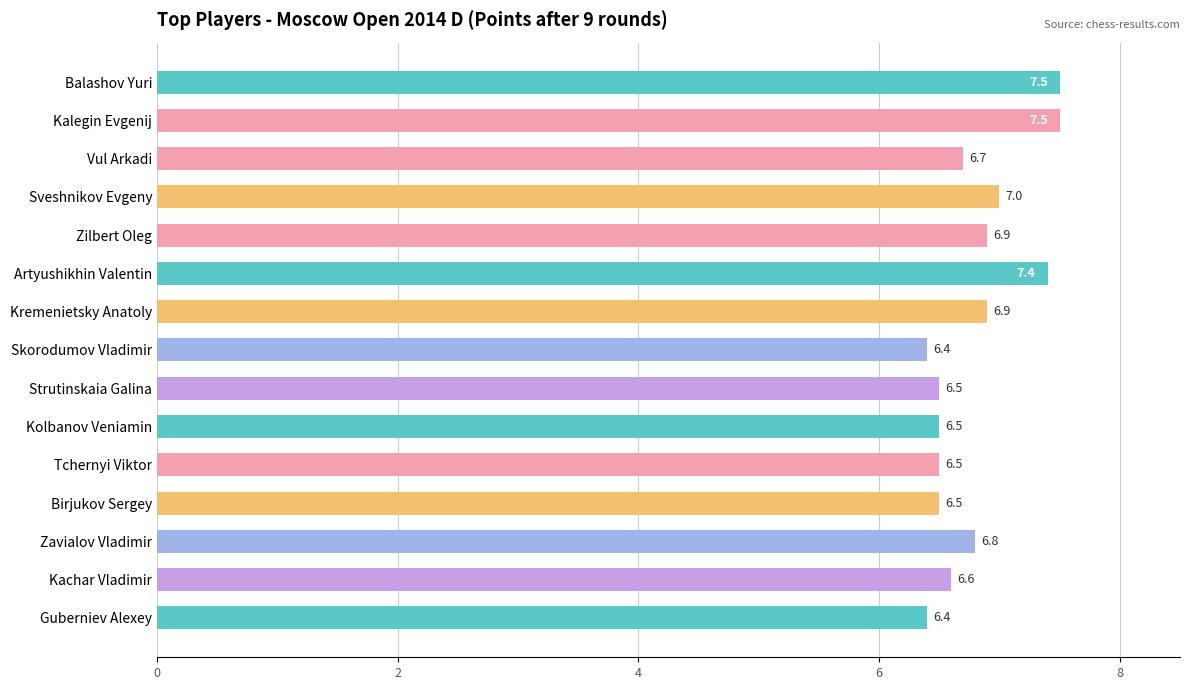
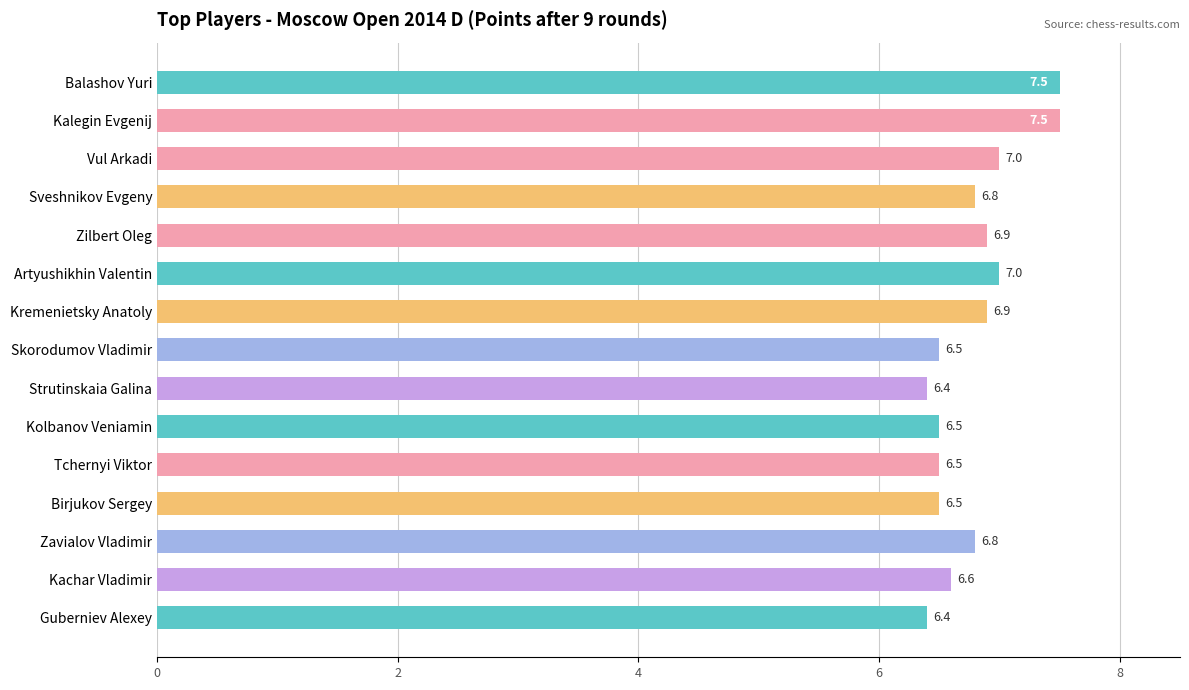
Vul Arkadi: 6.7 -> 7.0
Sveshnikov Evgeny: 7.0 -> 6.8
Artyushikhin Valentin: 7.4 -> 7.0
Skorodumov Vladimir: 6.4 -> 6.5
Strutinskaia Galina: 6.5 -> 6.4
